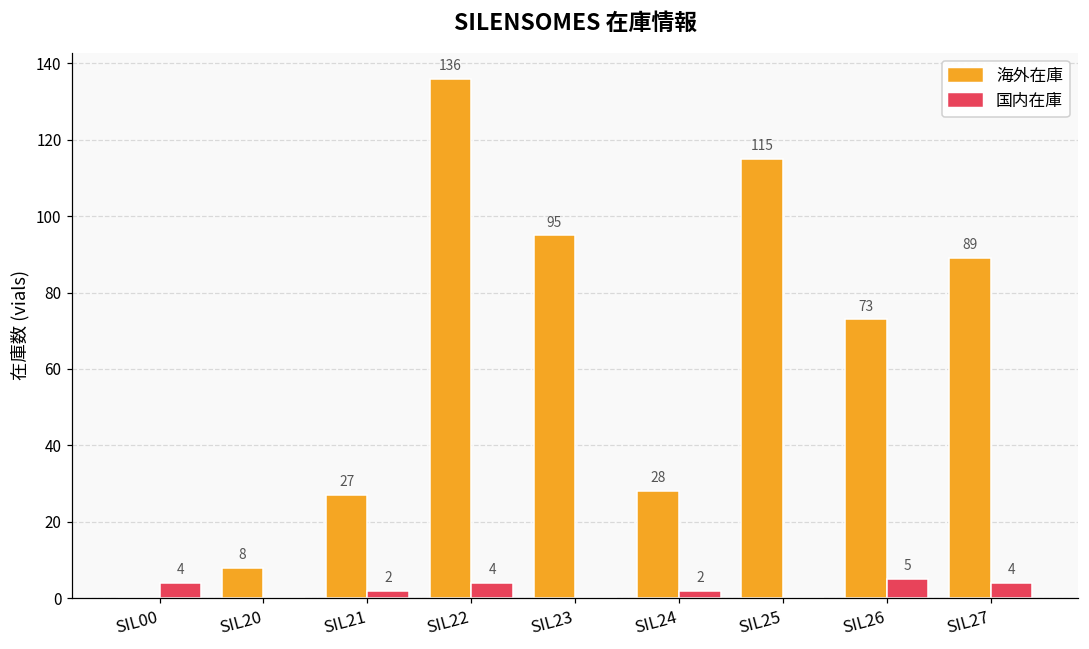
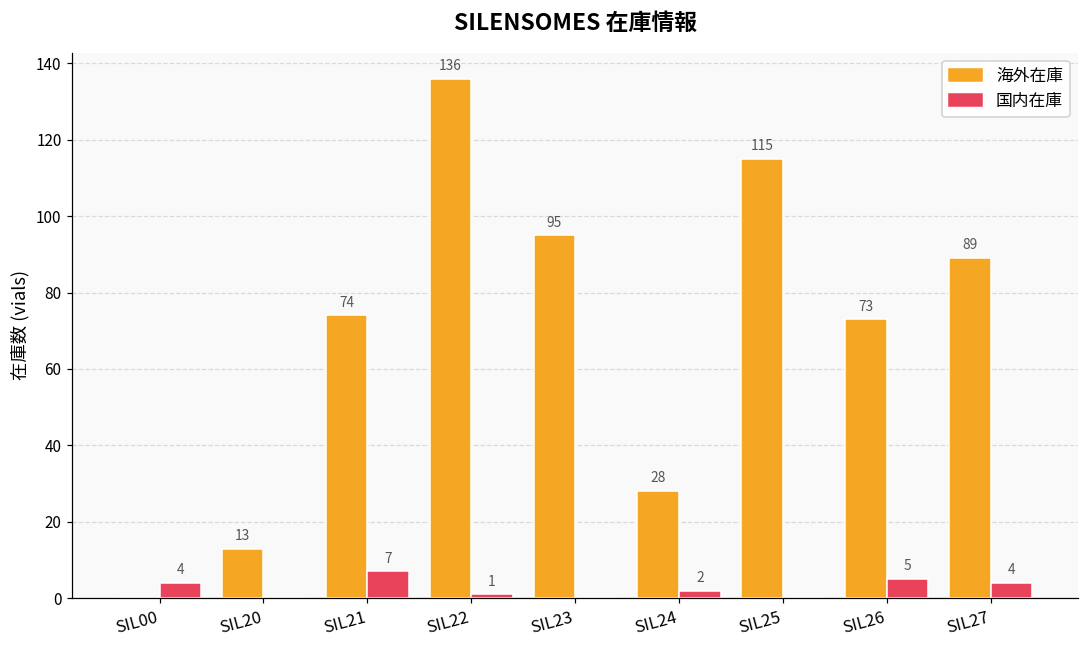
海外在庫, SIL20: 8 -> 13
海外在庫, SIL21: 27 -> 74
国内在庫, SIL21: 2 -> 7
国内在庫, SIL22: 4 -> 1
